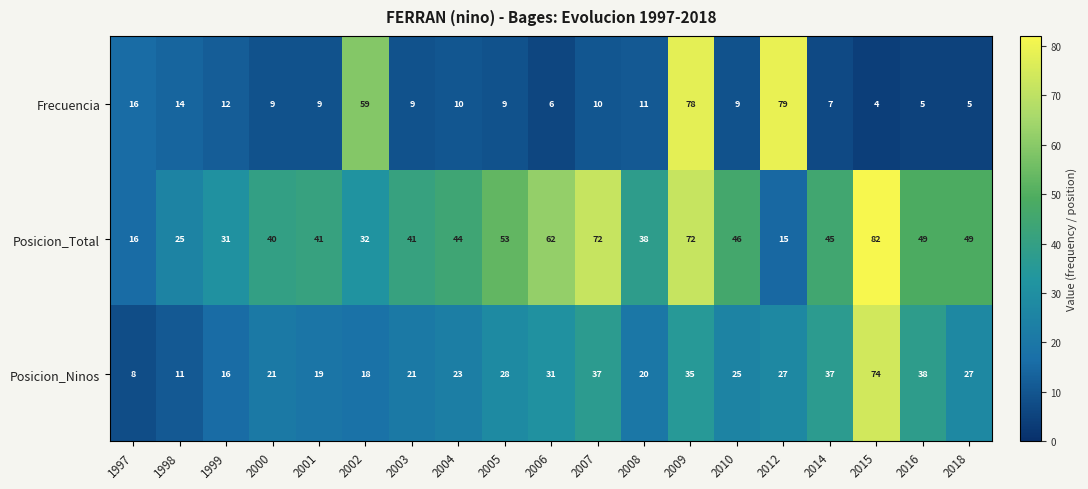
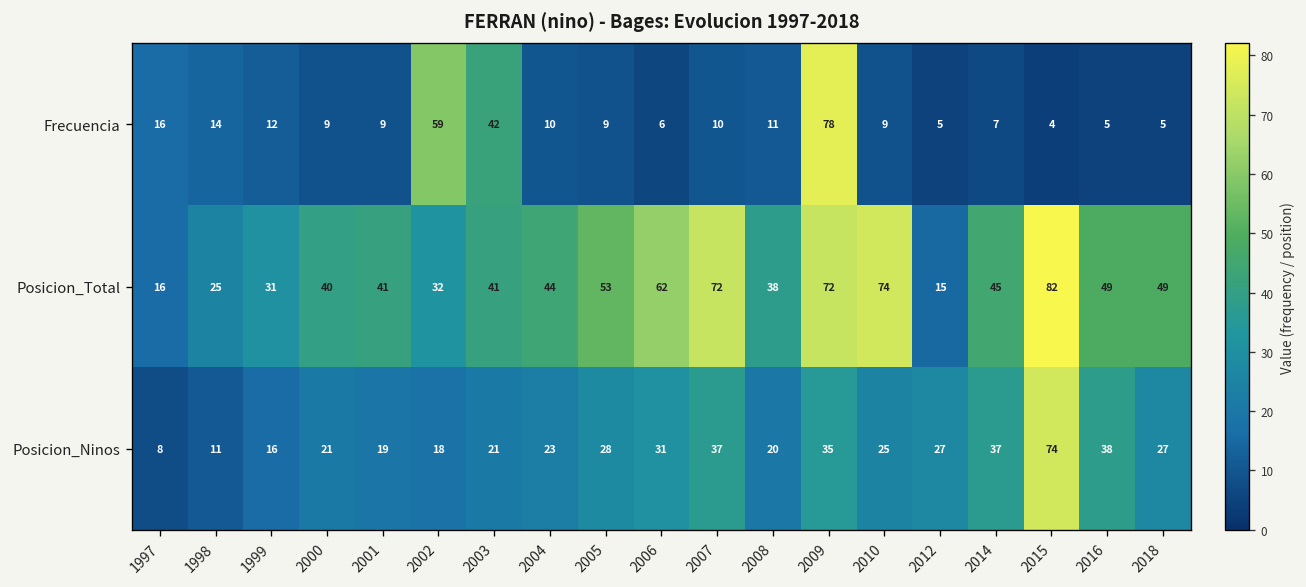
Frecuencia, 2003: 9 -> 42
Frecuencia, 2012: 79 -> 5
Posicion_Total, 2010: 46 -> 74
